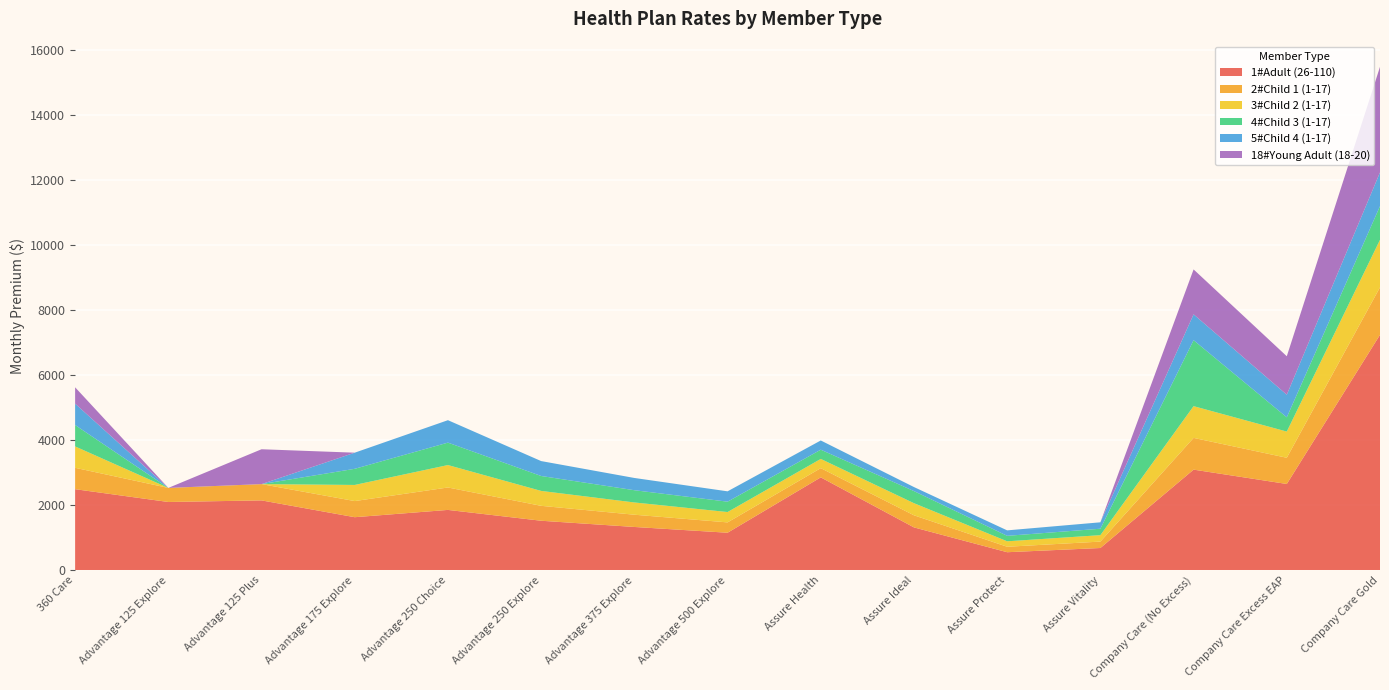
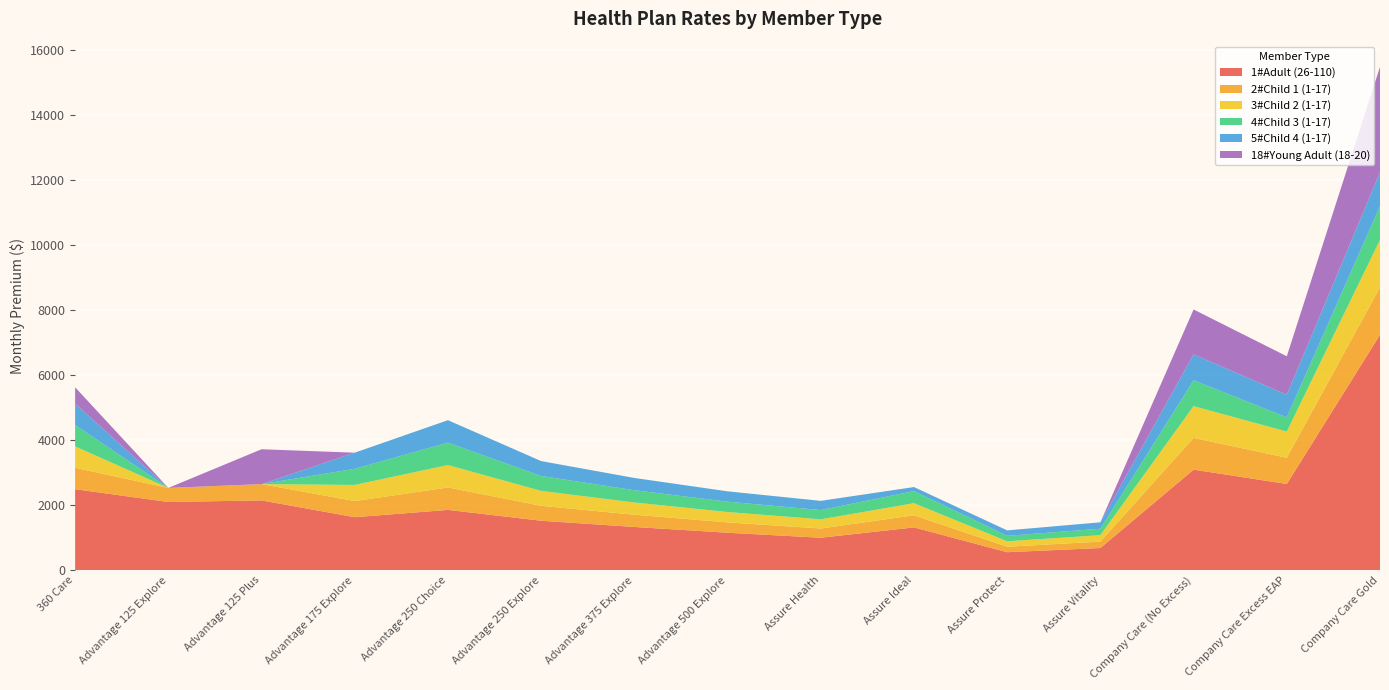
1#Adult (26-110), Assure Health: 2900 -> 1000
4#Child 3 (1-17), Company Care (No Excess): 2000 -> 800
